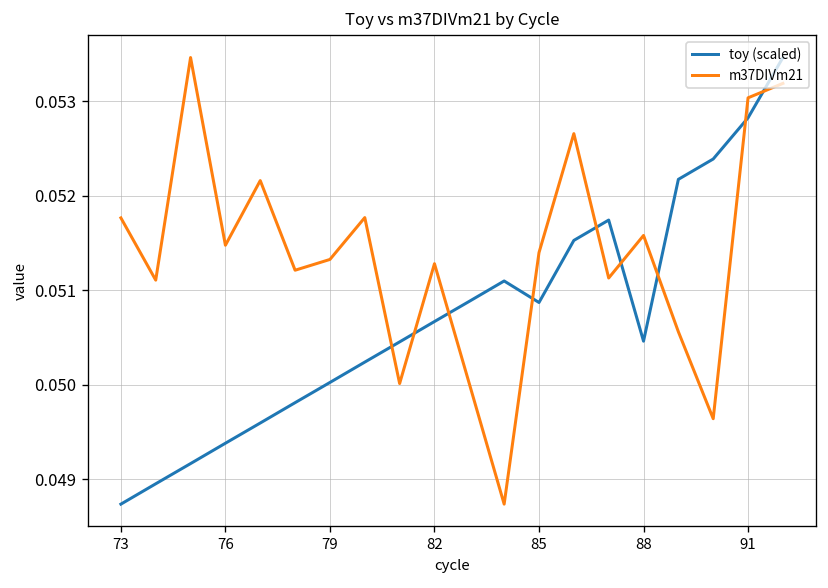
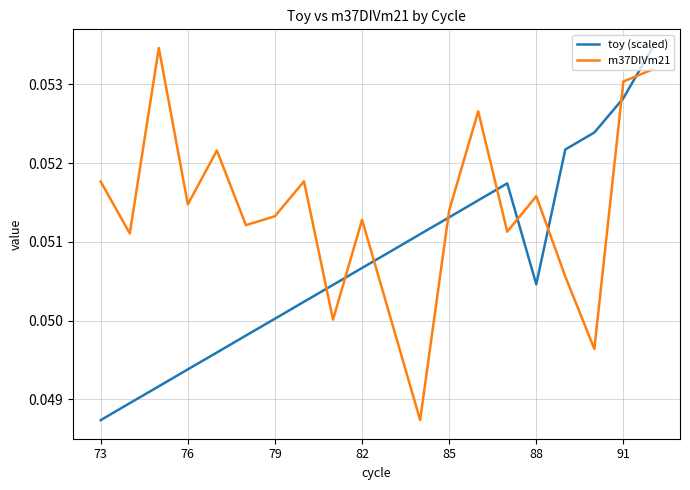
toy (scaled), 85: 0.0509 -> 0.0513
